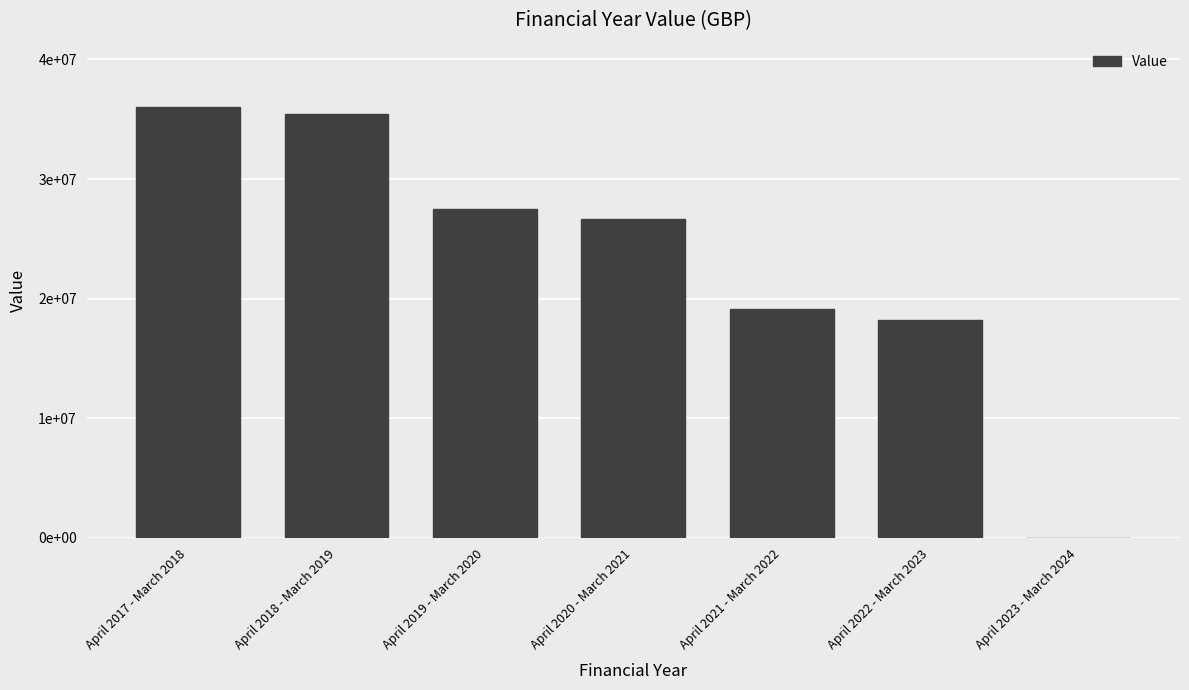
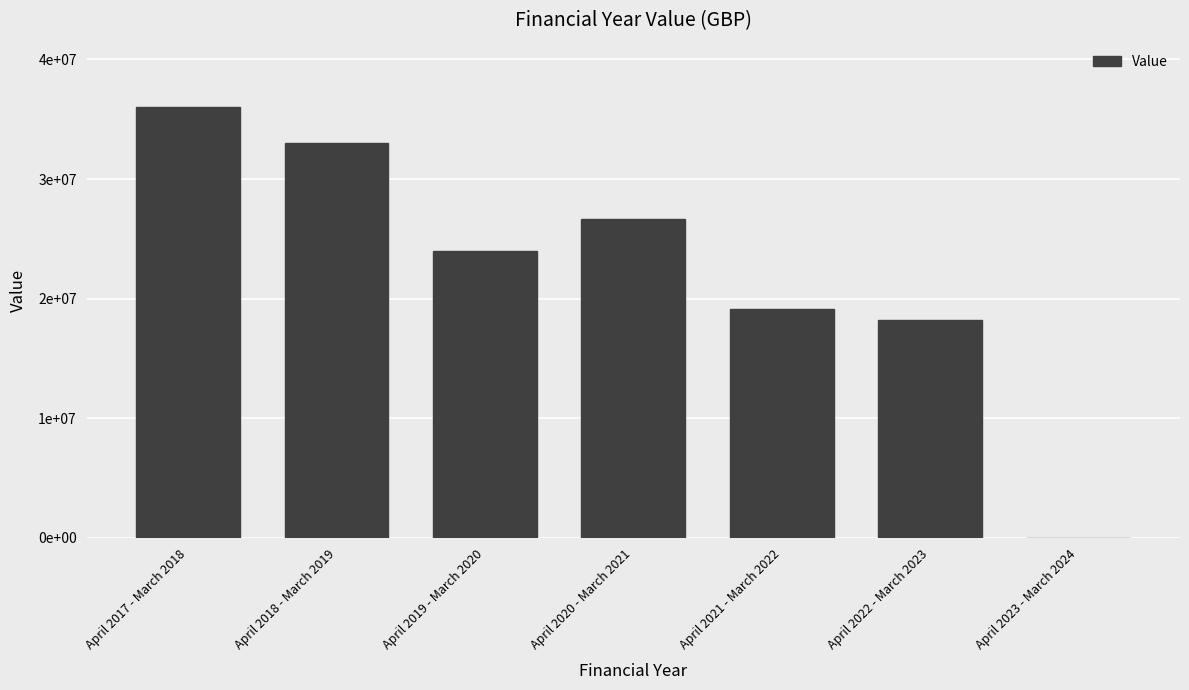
April 2018 - March 2019: 35500000 -> 33000000
April 2019 - March 2020: 27500000 -> 24000000
